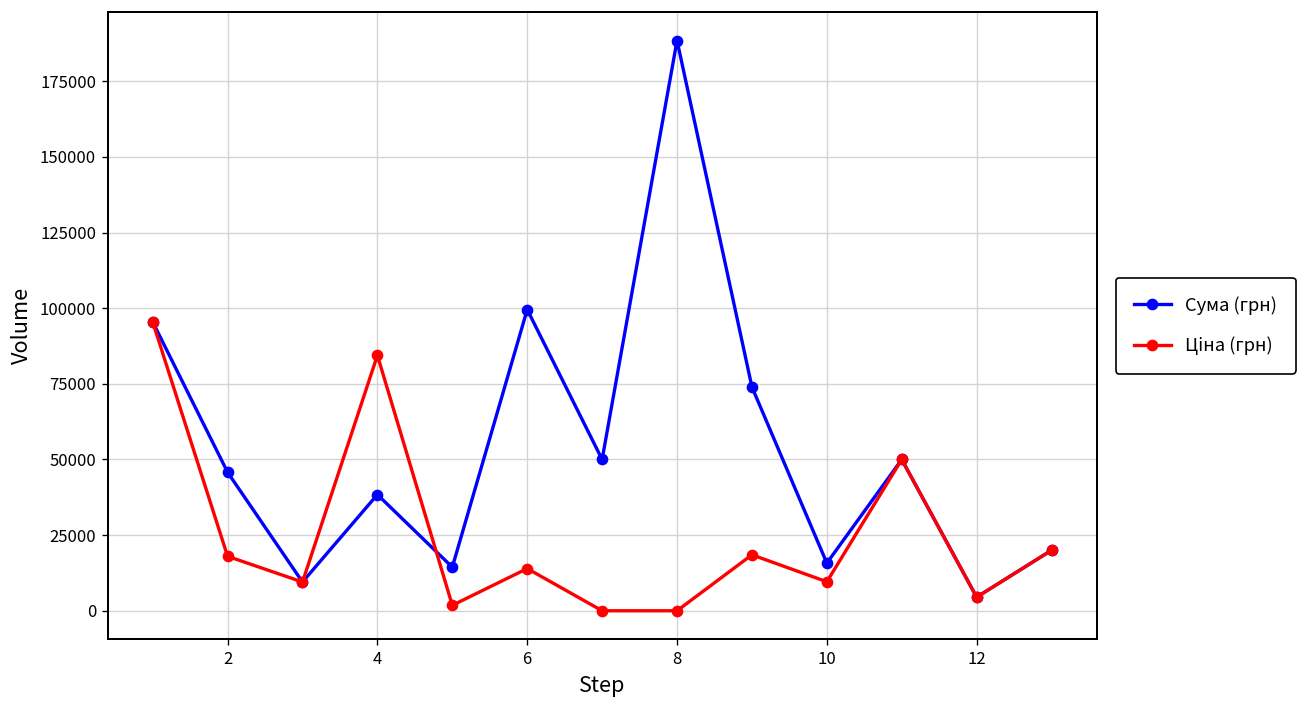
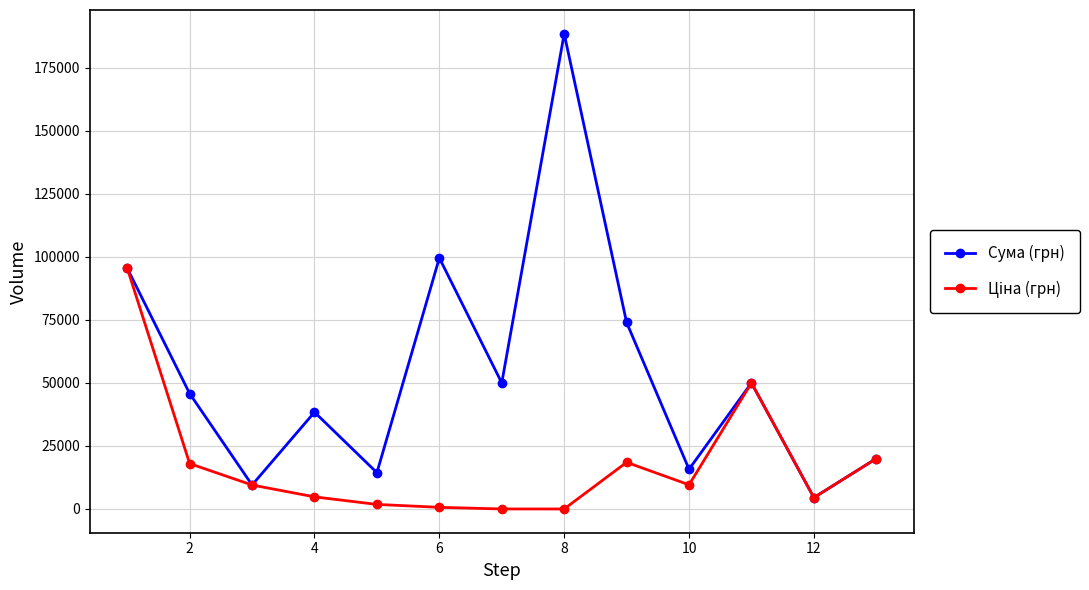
Ціна (грн), 4: 84000 -> 5000
Ціна (грн), 6: 14000 -> 1000
